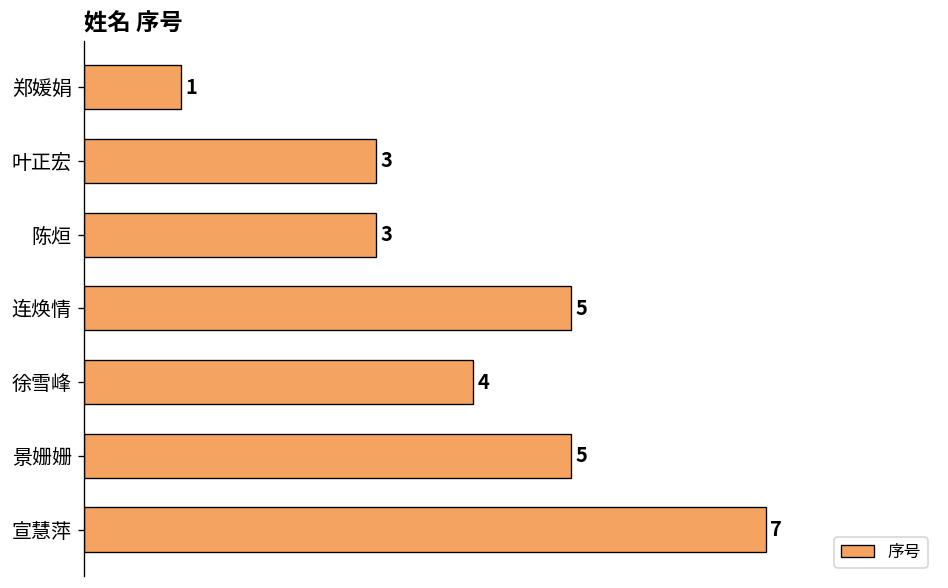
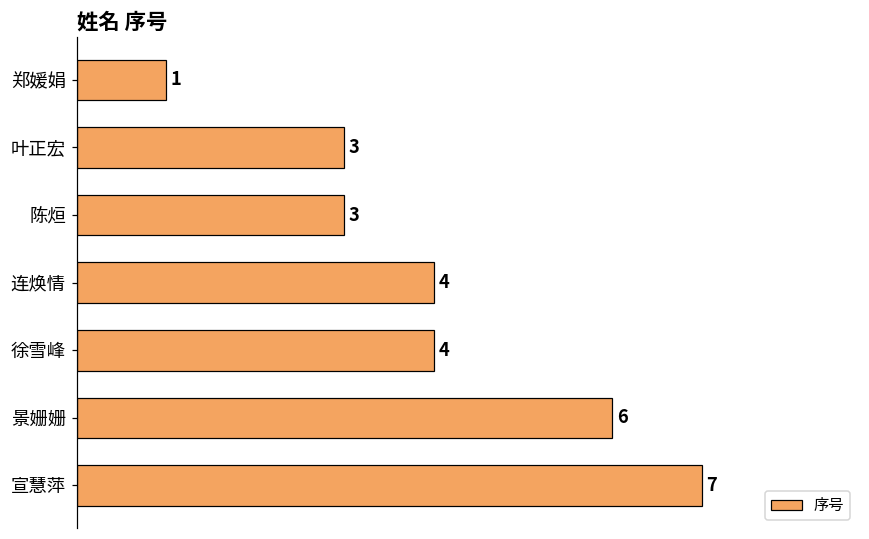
连焕情: 5 -> 4
景姗姗: 5 -> 6
